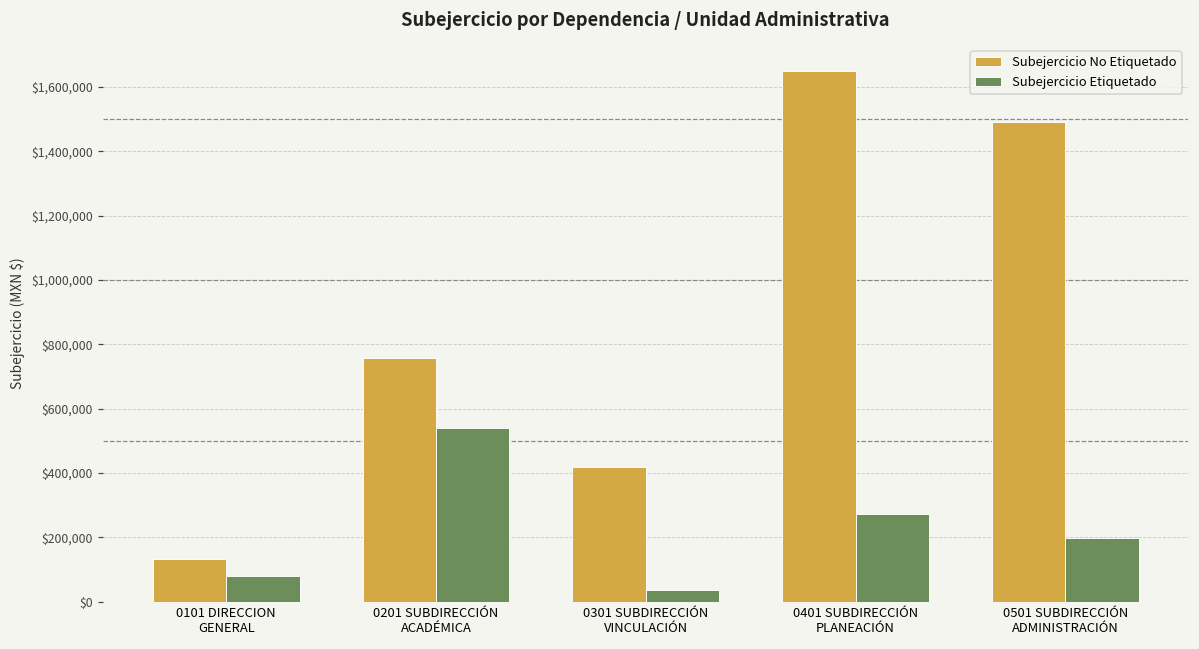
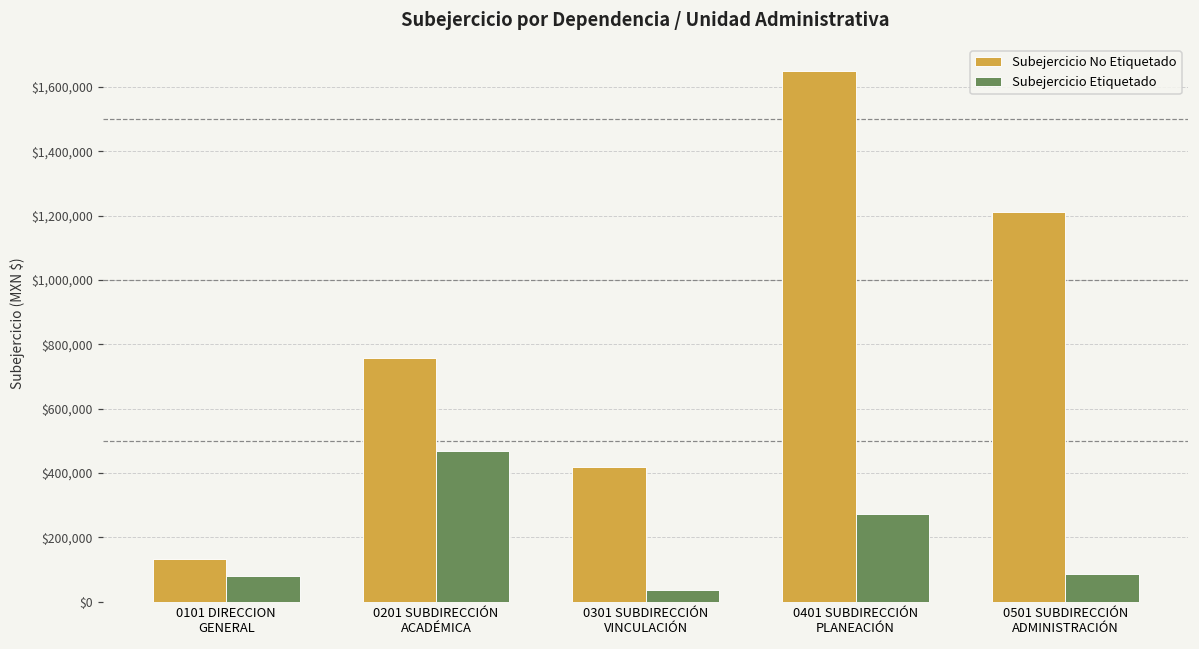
Subejercicio Etiquetado, 0201 SUBDIRECCIÓN ACADÉMICA: $540,000 -> $470,000
Subejercicio No Etiquetado, 0501 SUBDIRECCIÓN ADMINISTRACIÓN: $1,490,000 -> $1,210,000
Subejercicio Etiquetado, 0501 SUBDIRECCIÓN ADMINISTRACIÓN: $200,000 -> $90,000
